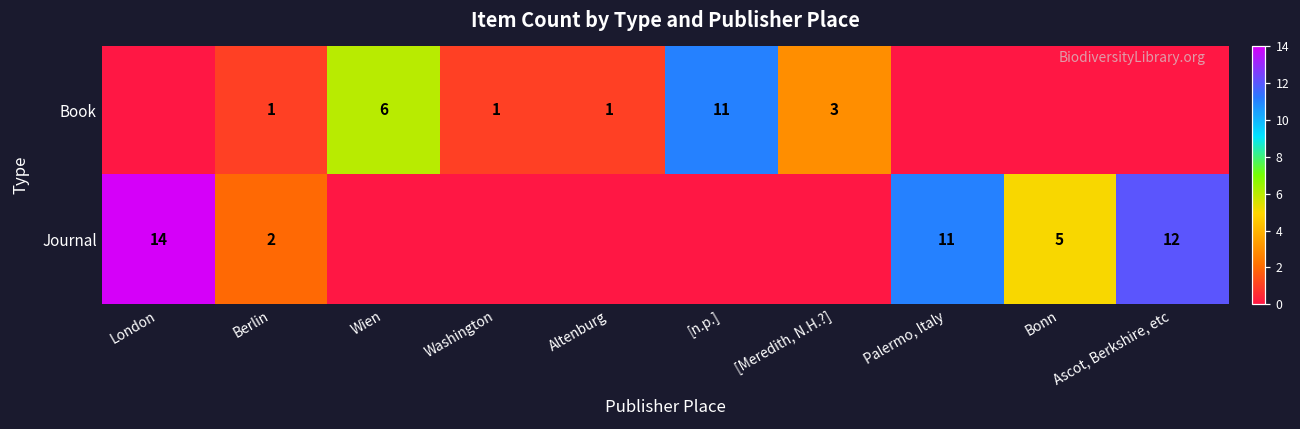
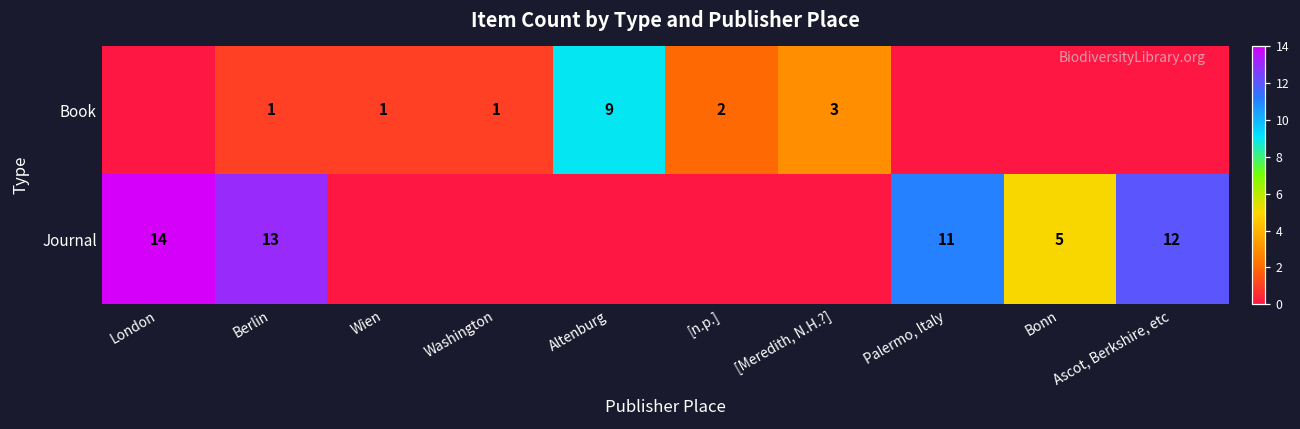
Book, Wien: 6 -> 1
Book, Altenburg: 1 -> 9
Book, [n.p.]: 11 -> 2
Journal, Berlin: 2 -> 13
